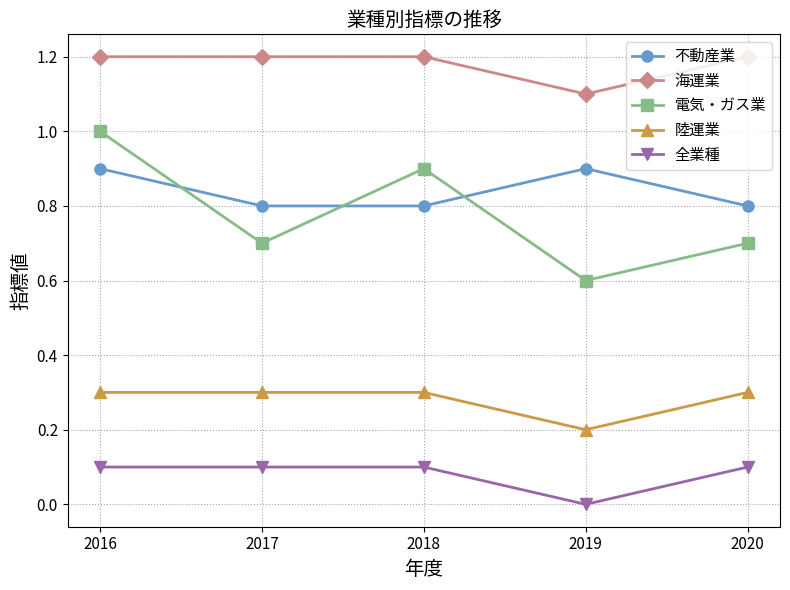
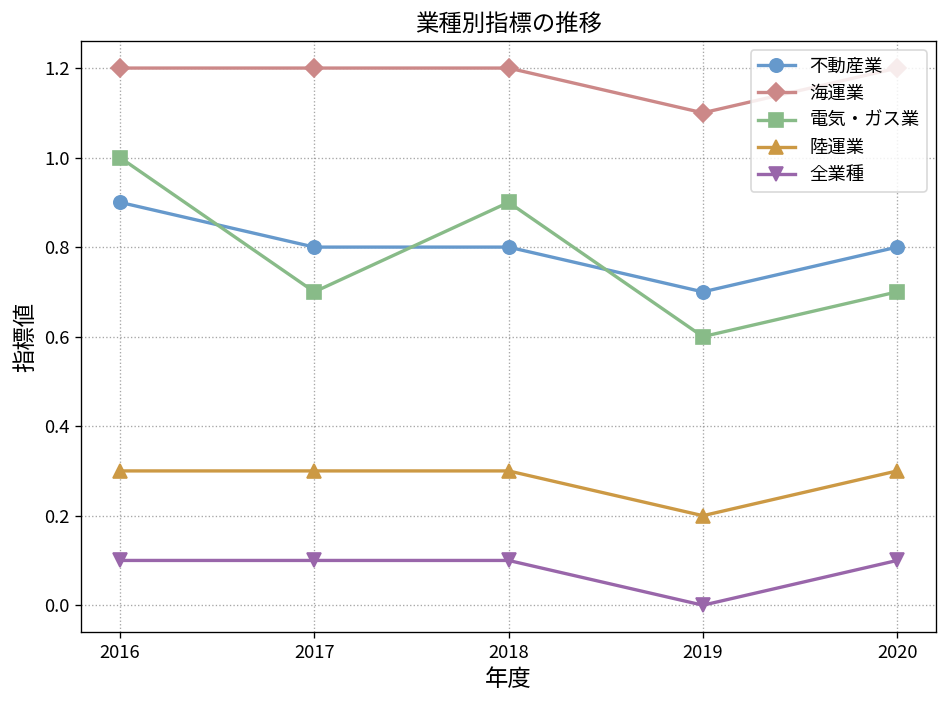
不動産業, 2019: 0.9 -> 0.7
